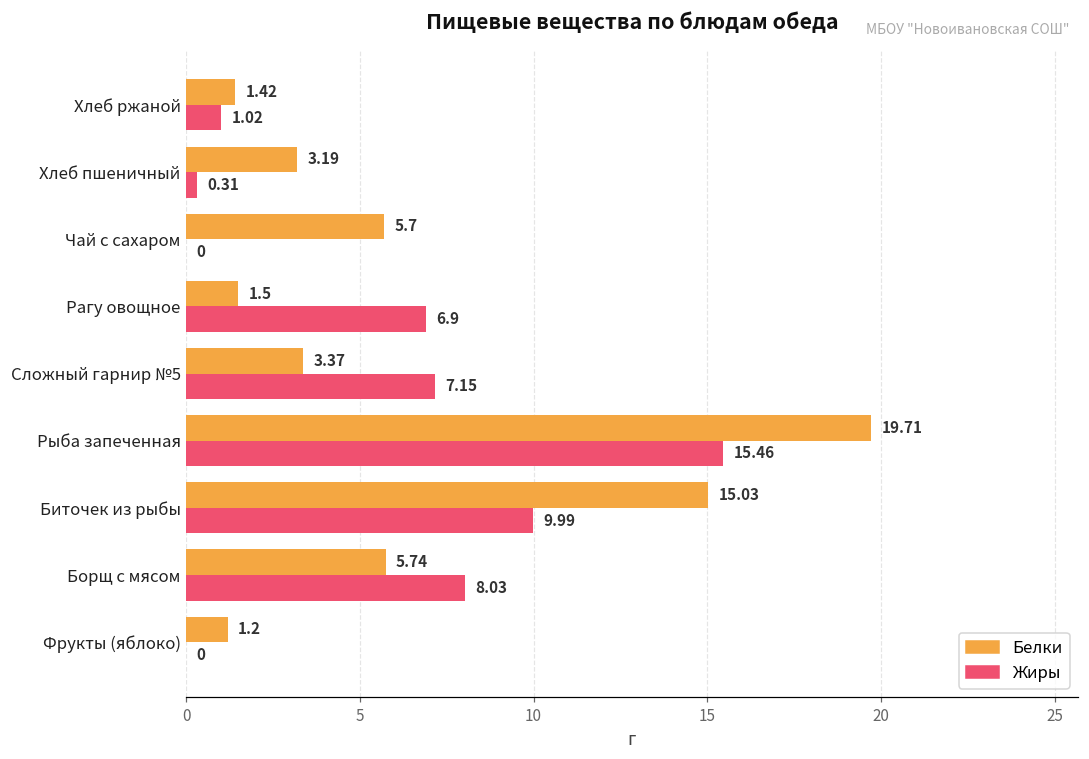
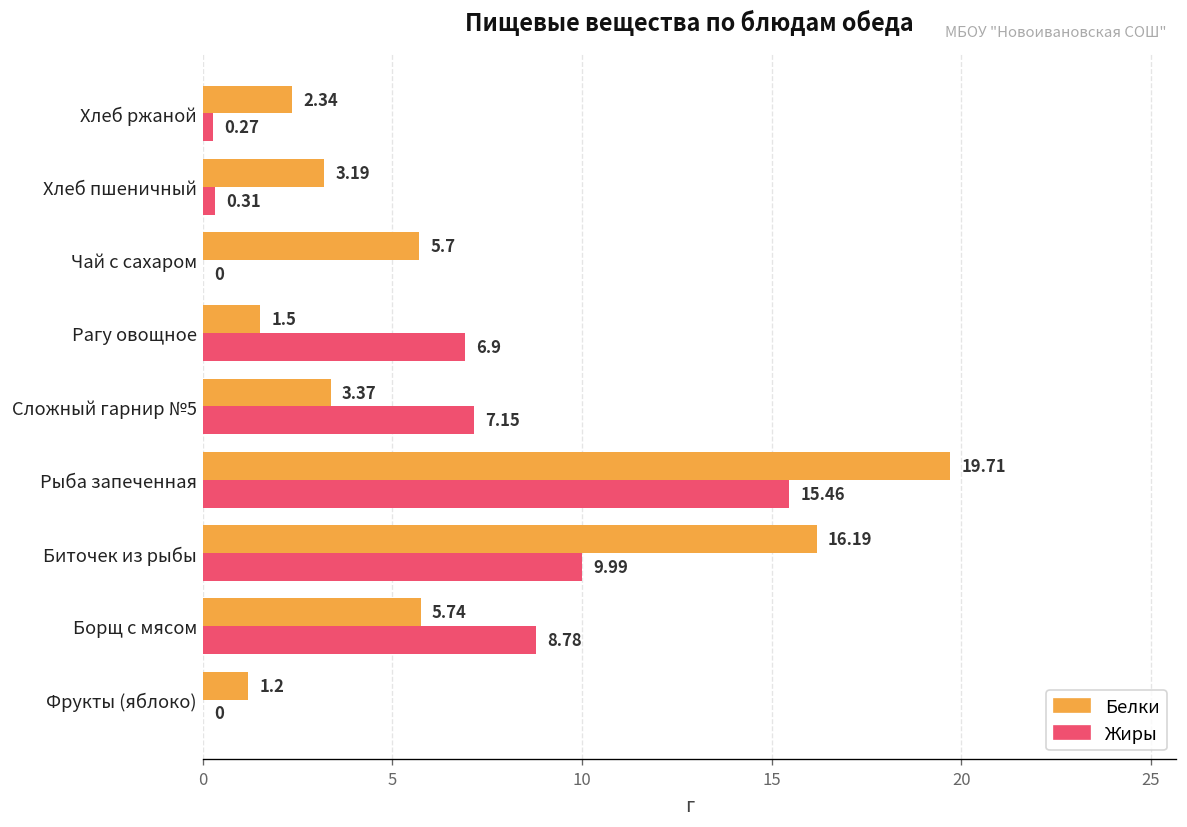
Белки, Хлеб ржаной: 1.42 -> 2.34
Жиры, Хлеб ржаной: 1.02 -> 0.27
Белки, Биточек из рыбы: 15.03 -> 16.19
Жиры, Борщ с мясом: 8.03 -> 8.78
